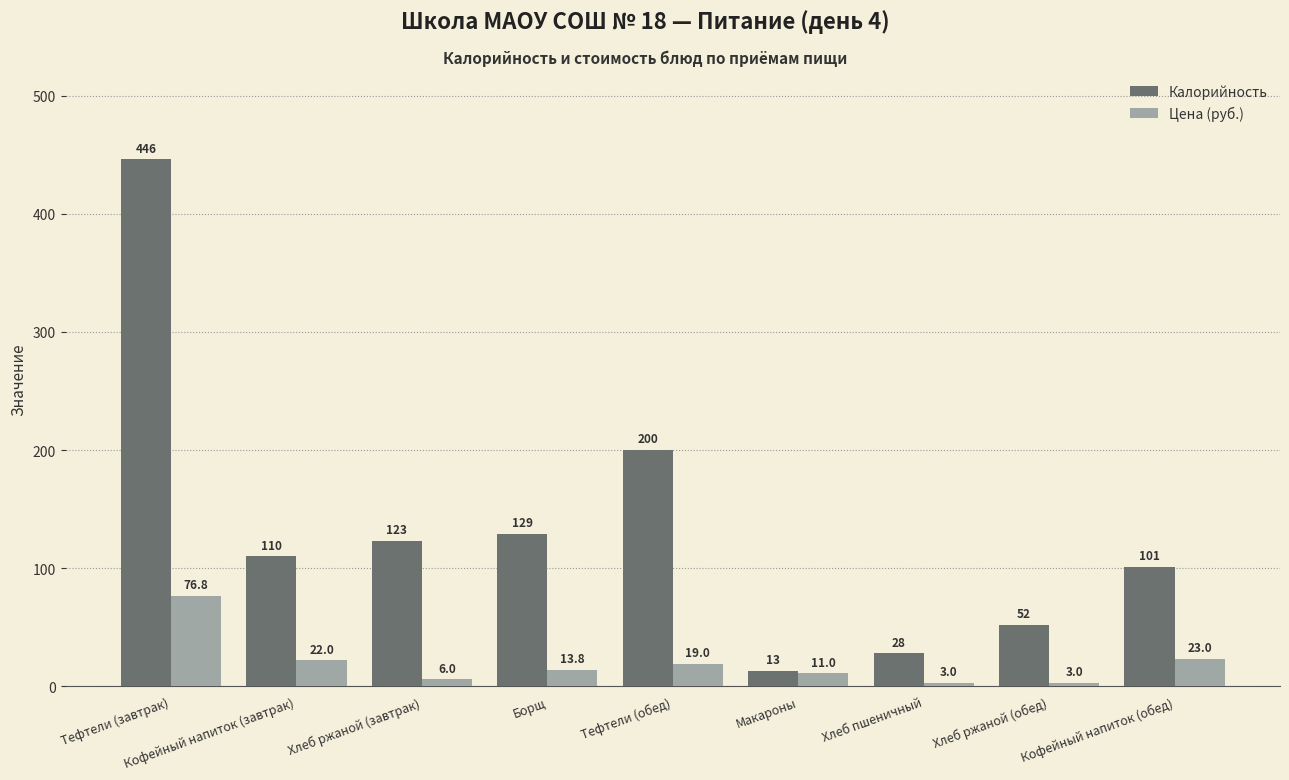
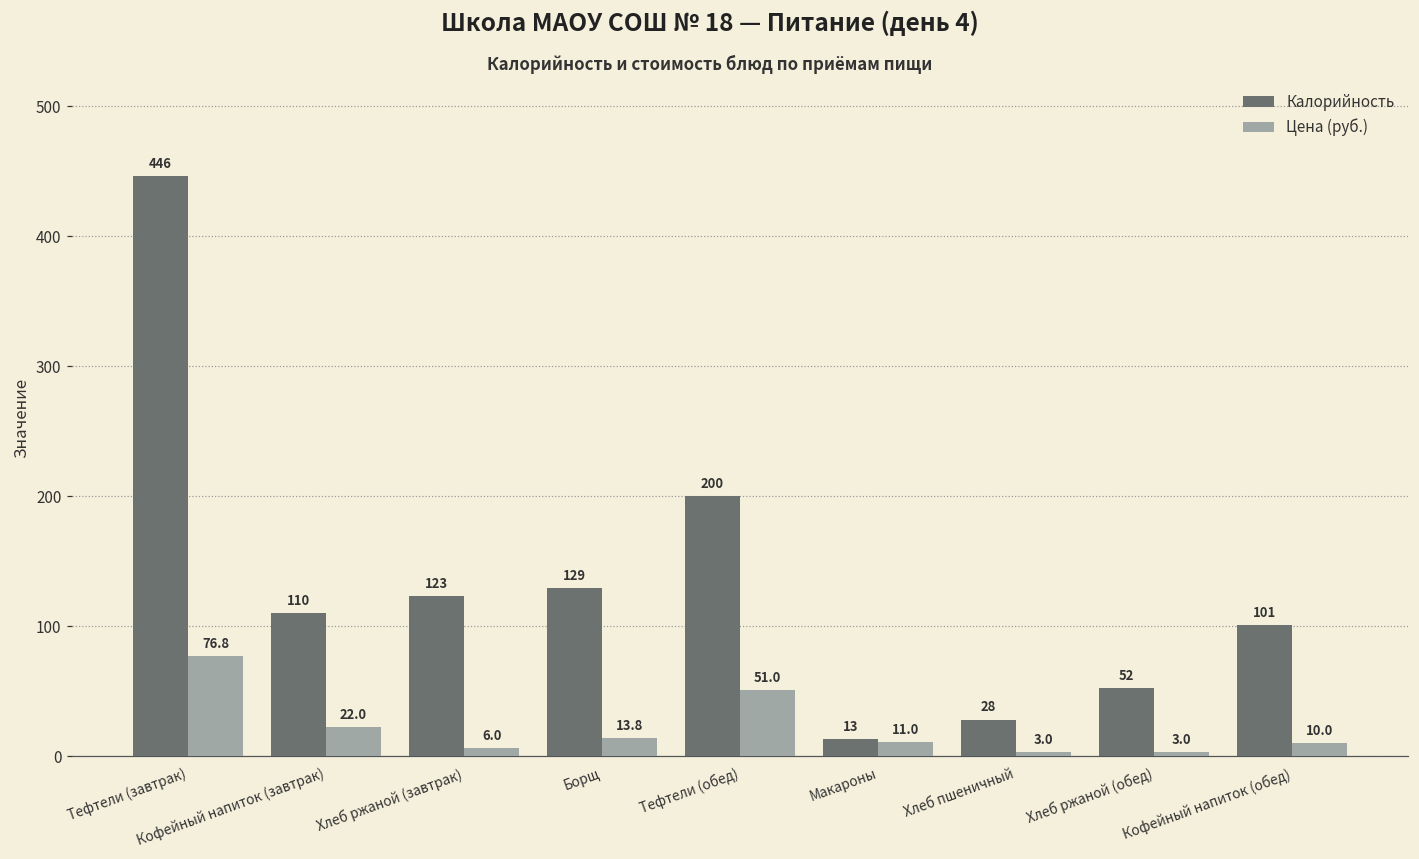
Цена (руб.), Тефтели (обед): 19.0 -> 51.0
Цена (руб.), Кофейный напиток (обед): 23.0 -> 10.0
